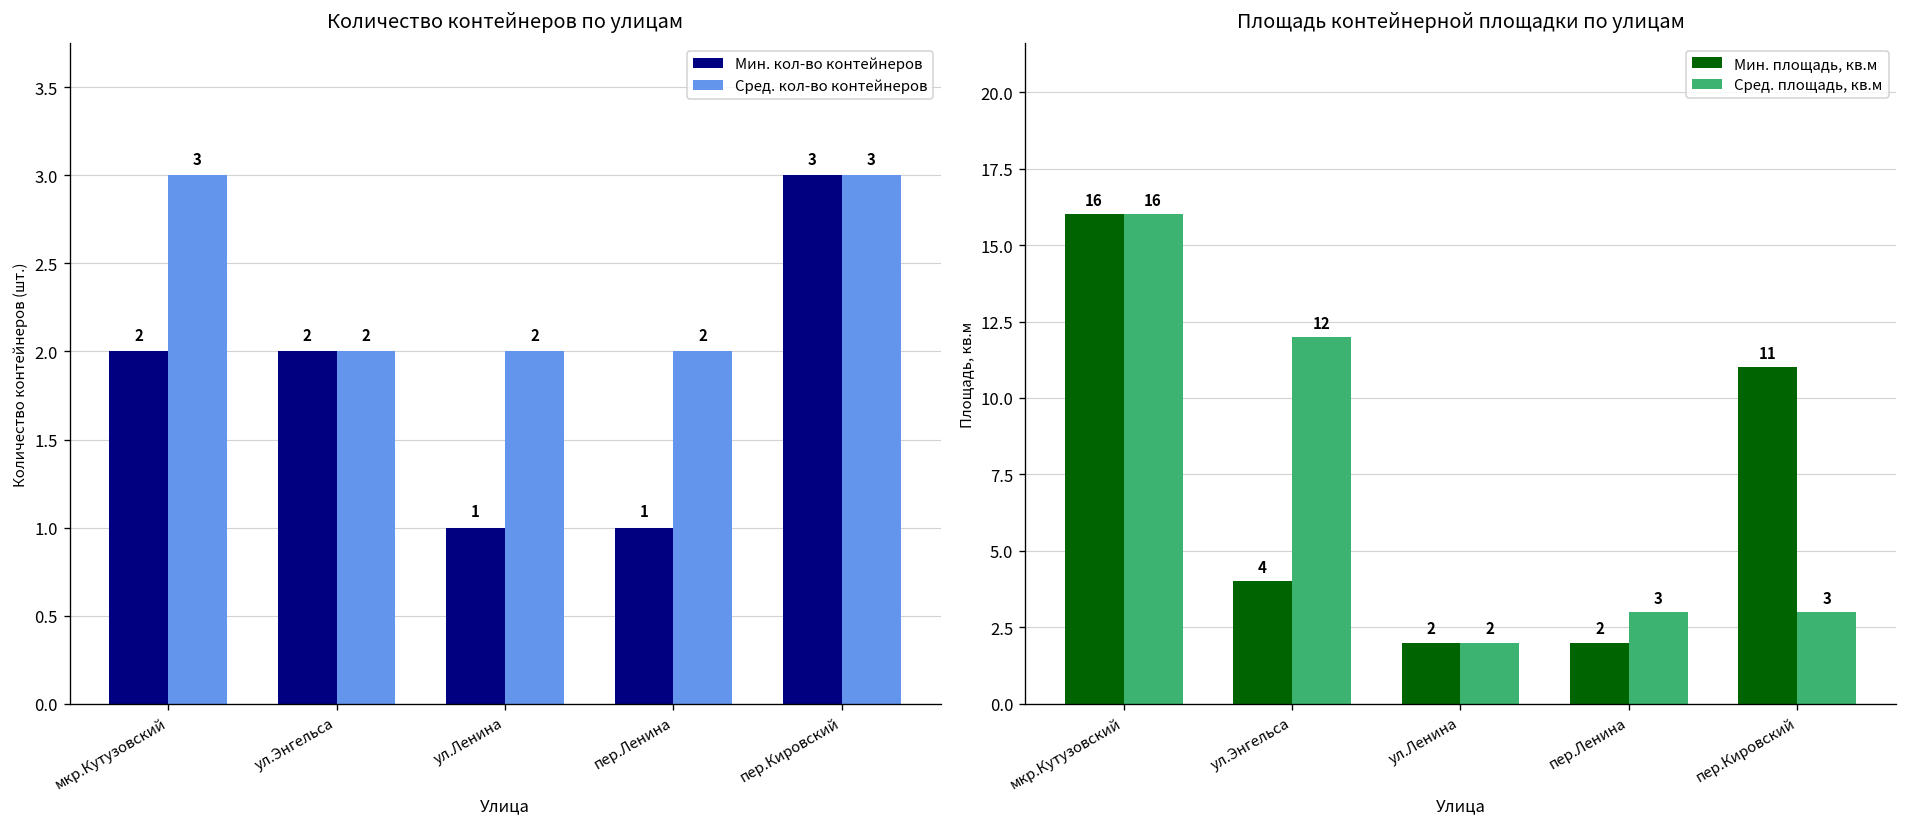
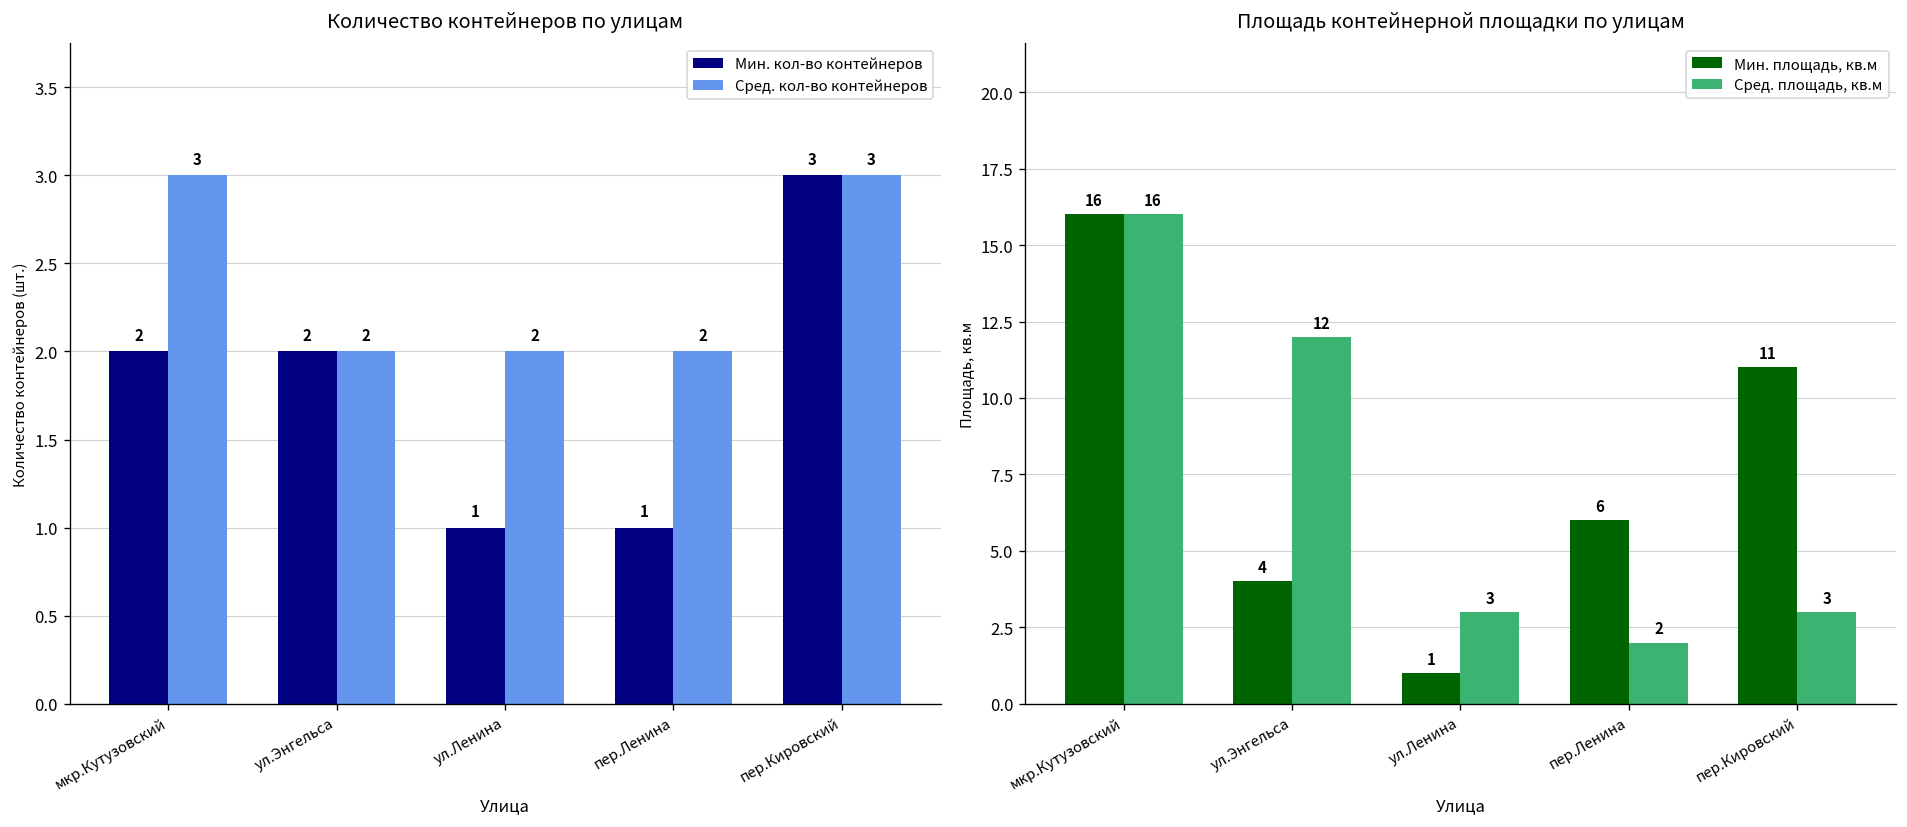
Площадь контейнерной площадки по улицам, Мин. площадь, кв.м, ул.Ленина: 2 -> 1
Площадь контейнерной площадки по улицам, Сред. площадь, кв.м, ул.Ленина: 2 -> 3
Площадь контейнерной площадки по улицам, Мин. площадь, кв.м, пер.Ленина: 2 -> 6
Площадь контейнерной площадки по улицам, Сред. площадь, кв.м, пер.Ленина: 3 -> 2
